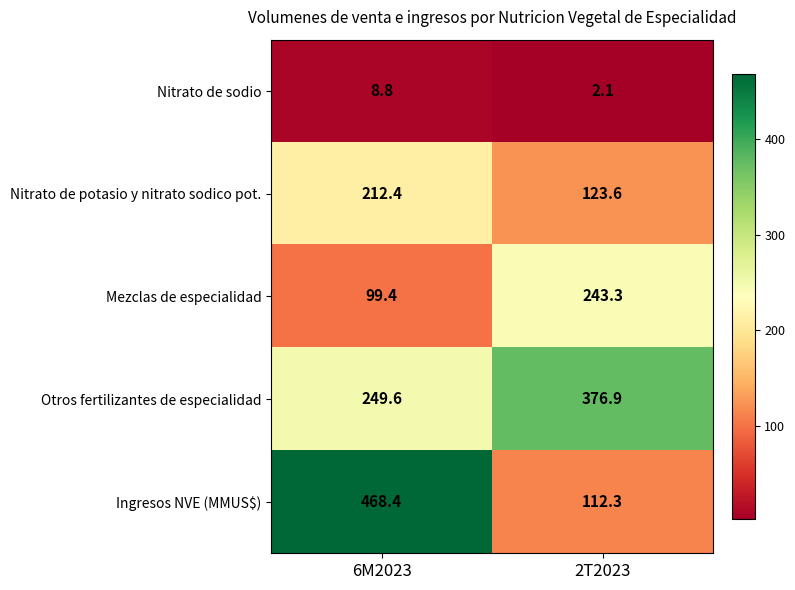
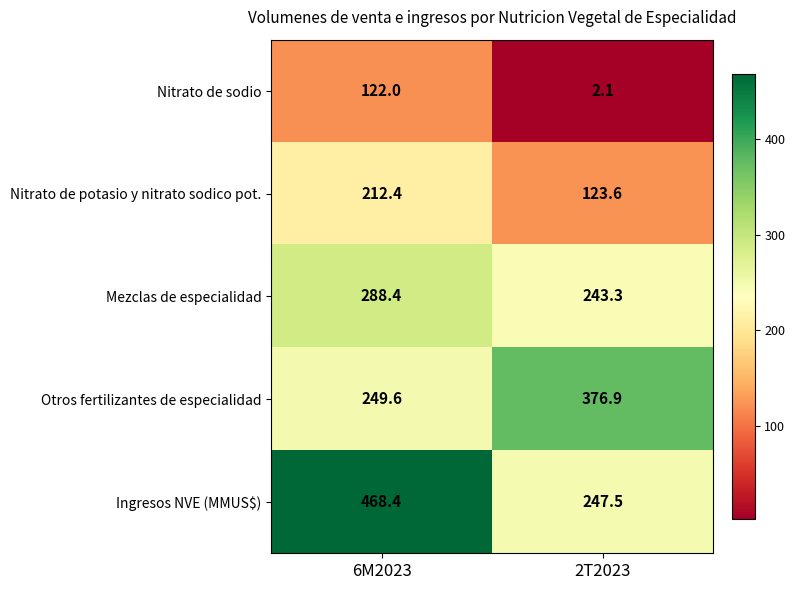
Nitrato de sodio, 6M2023: 8.8 -> 122.0
Mezclas de especialidad, 6M2023: 99.4 -> 288.4
Ingresos NVE (MMUS$), 2T2023: 112.3 -> 247.5
